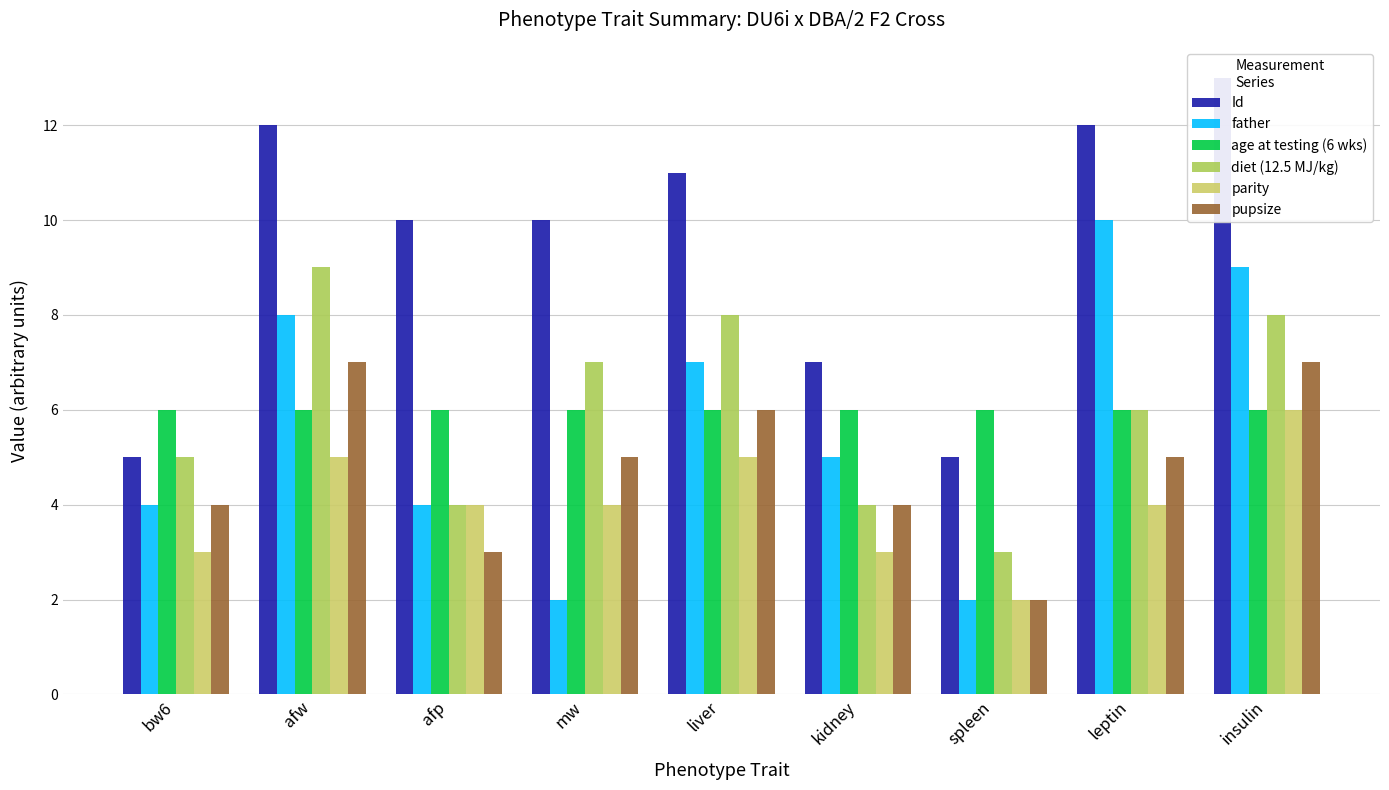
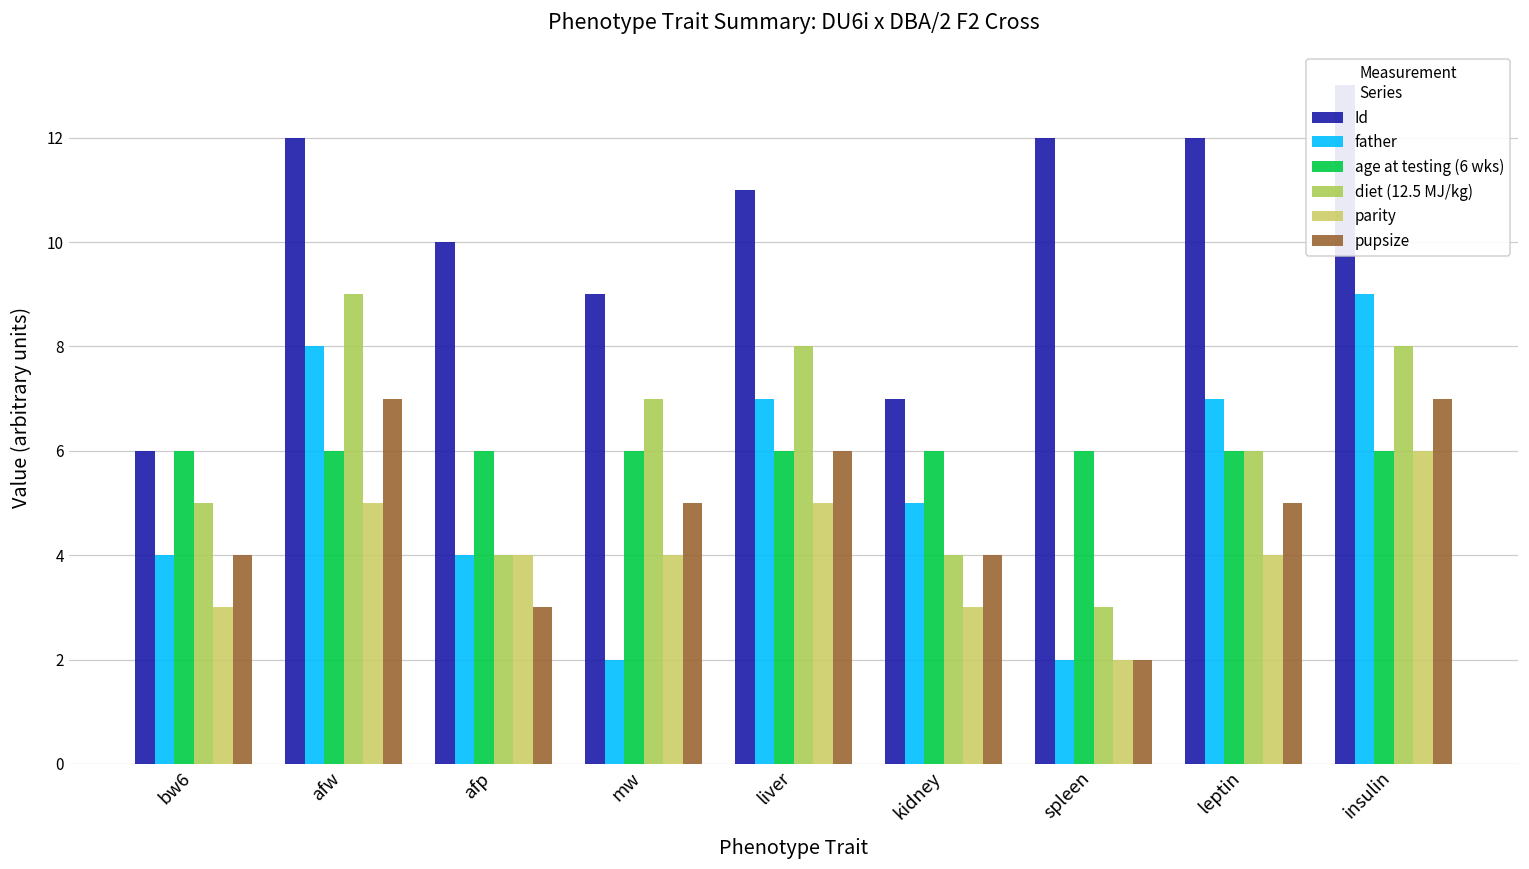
Id, bw6: 5 -> 6
Id, mw: 10 -> 9
Id, spleen: 5 -> 12
father, leptin: 10 -> 7
